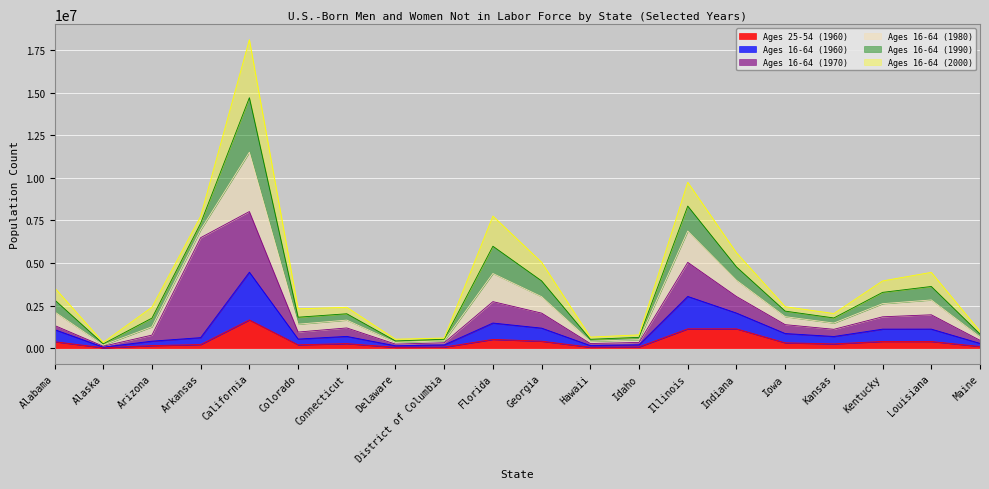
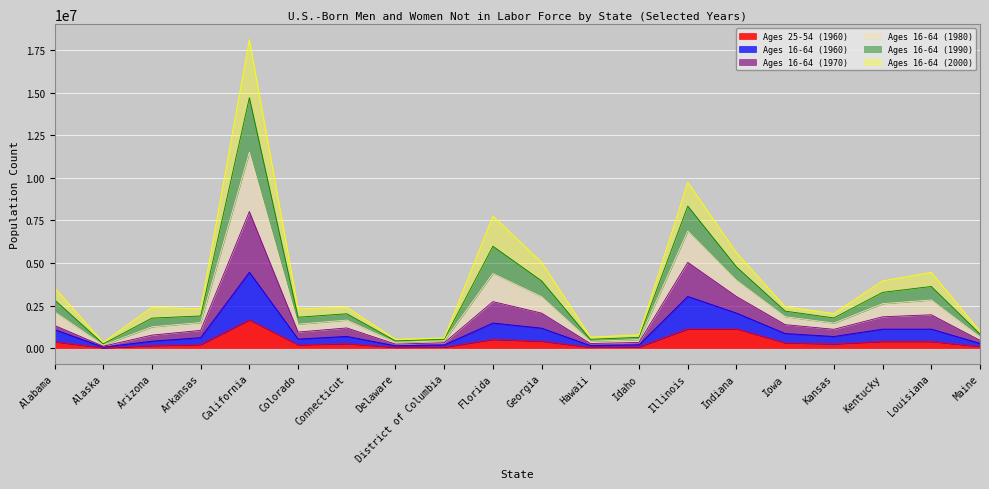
Ages 16-64 (1970), Arkansas: 5900000 -> 400000
